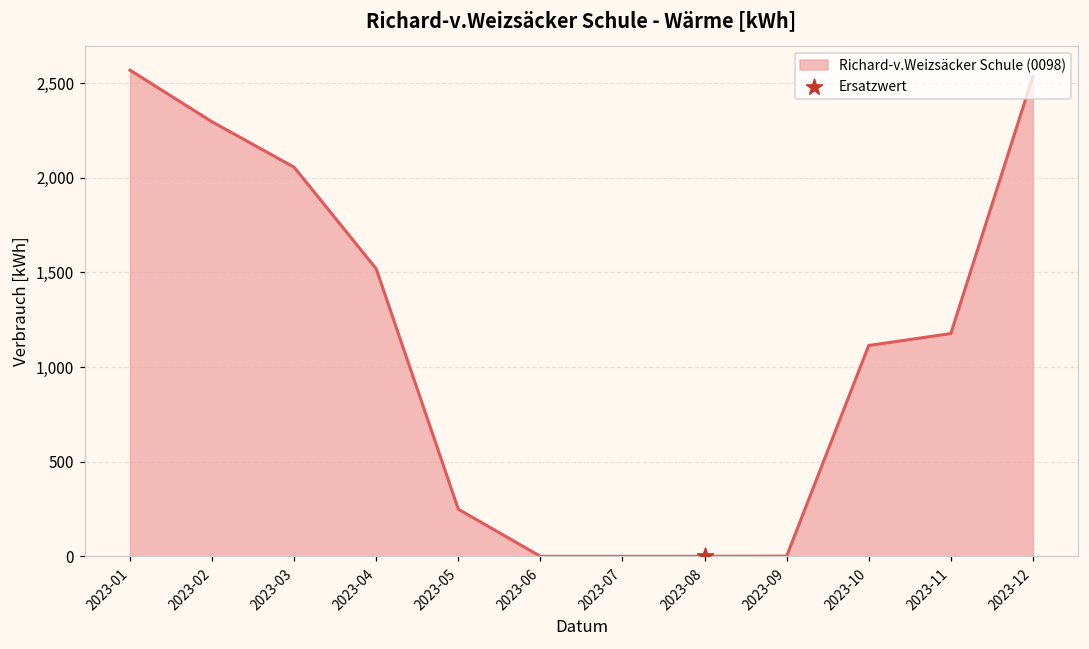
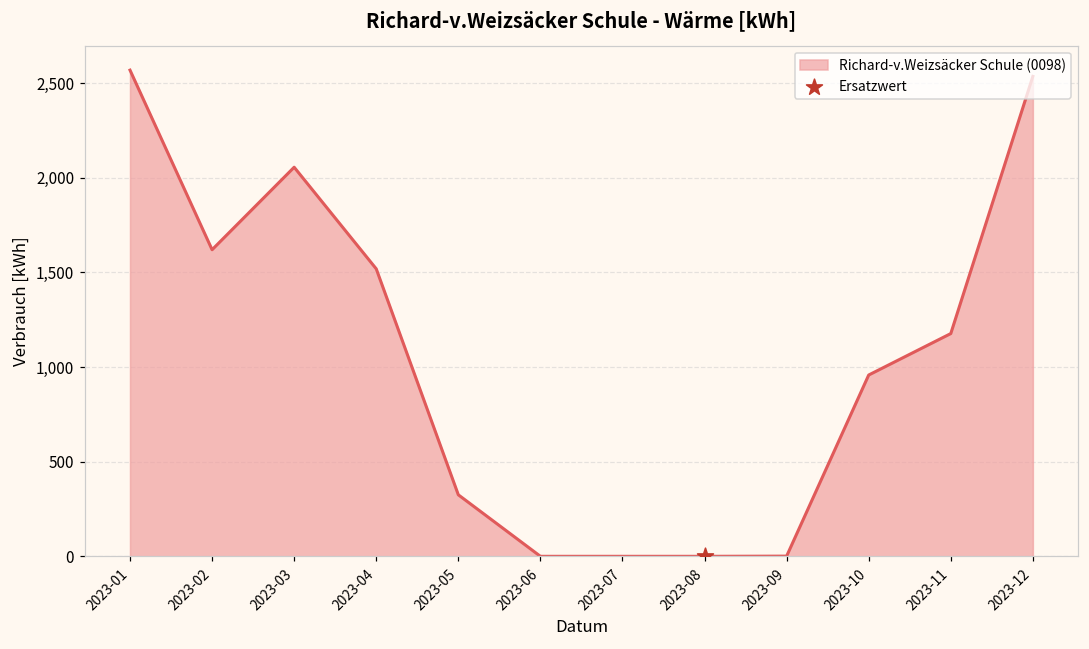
Richard-v.Weizsäcker Schule (0098), 2023-02: 2,300 -> 1,620
Richard-v.Weizsäcker Schule (0098), 2023-05: 250 -> 330
Richard-v.Weizsäcker Schule (0098), 2023-10: 1,110 -> 960
